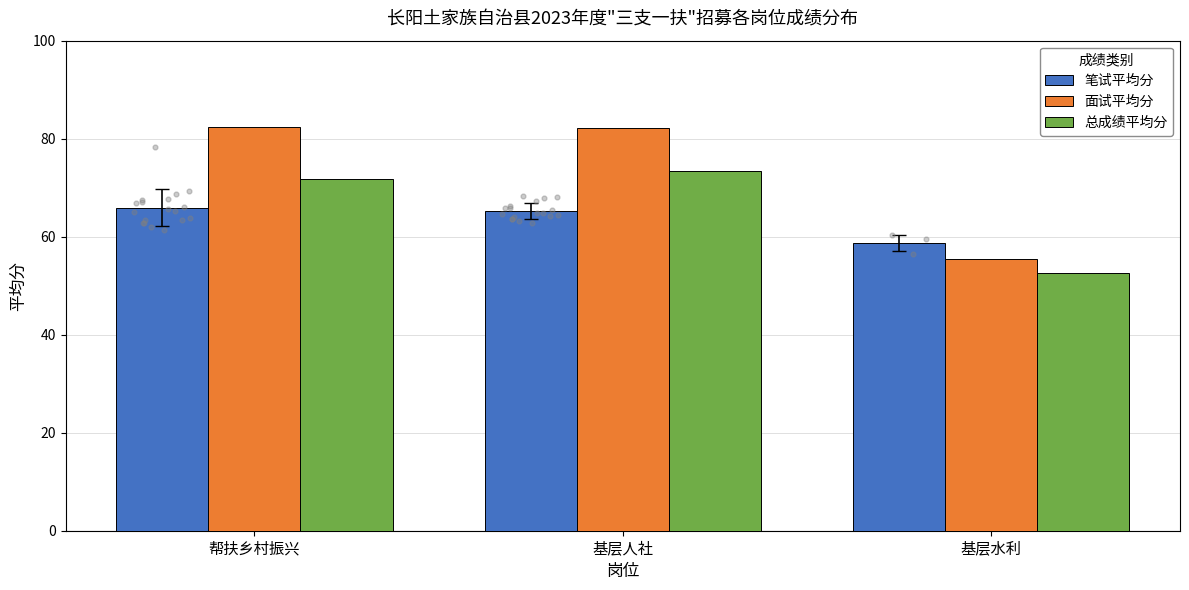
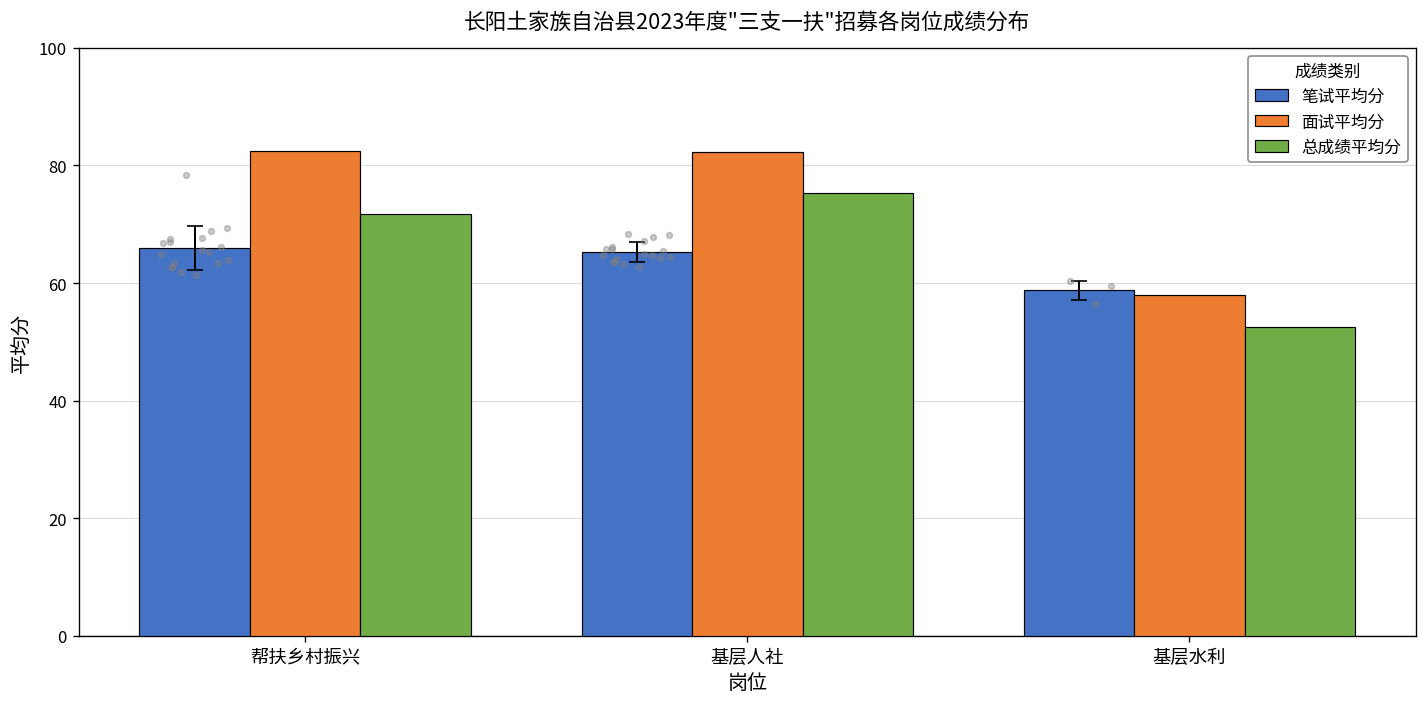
总成绩平均分, 基层人社: 73 -> 75
面试平均分, 基层水利: 55 -> 58
